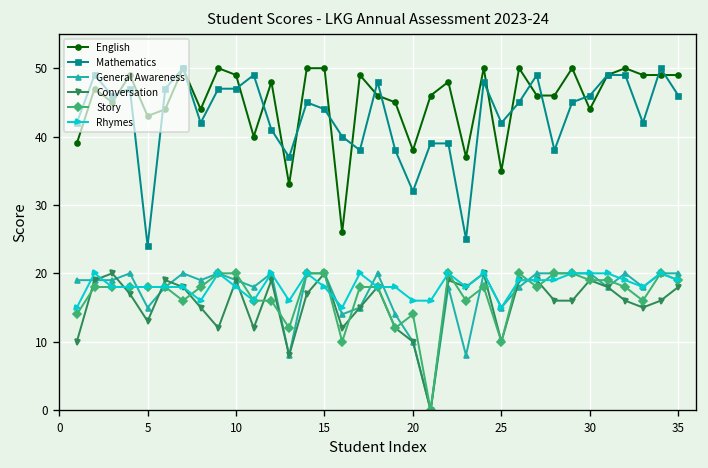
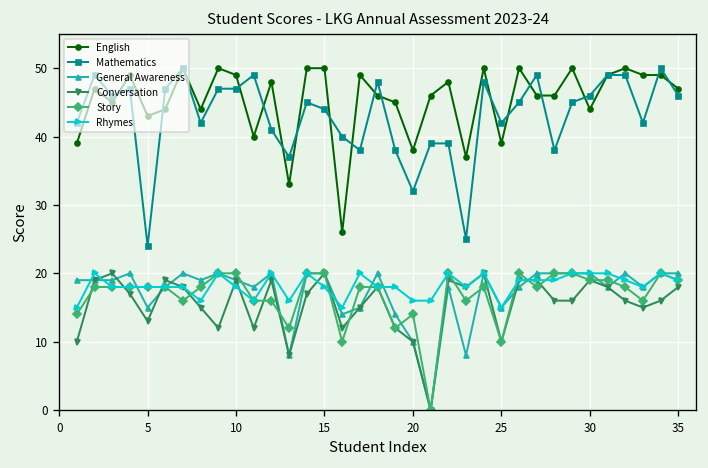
English, 25: 35 -> 39
English, 35: 49 -> 47
